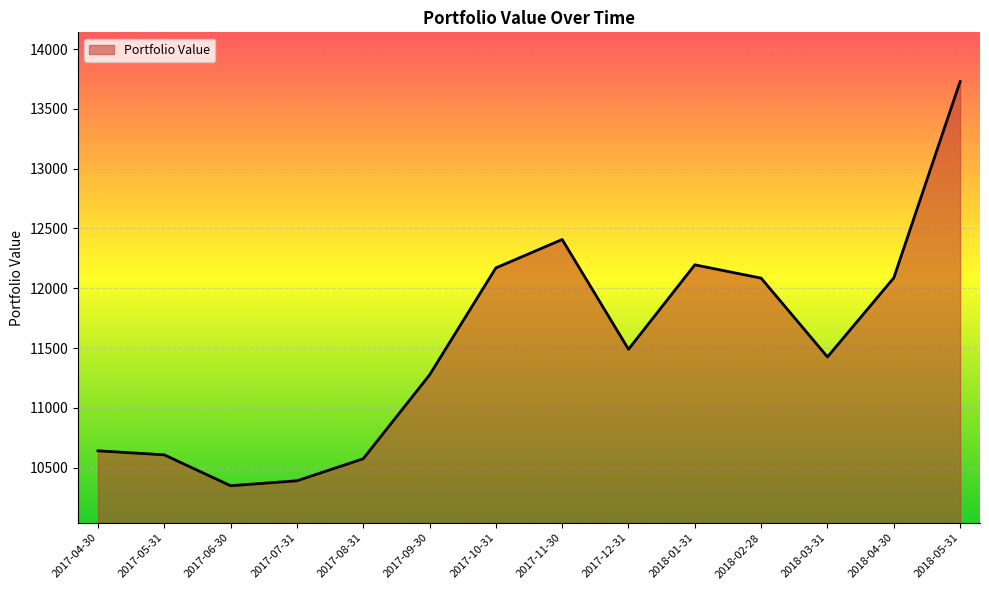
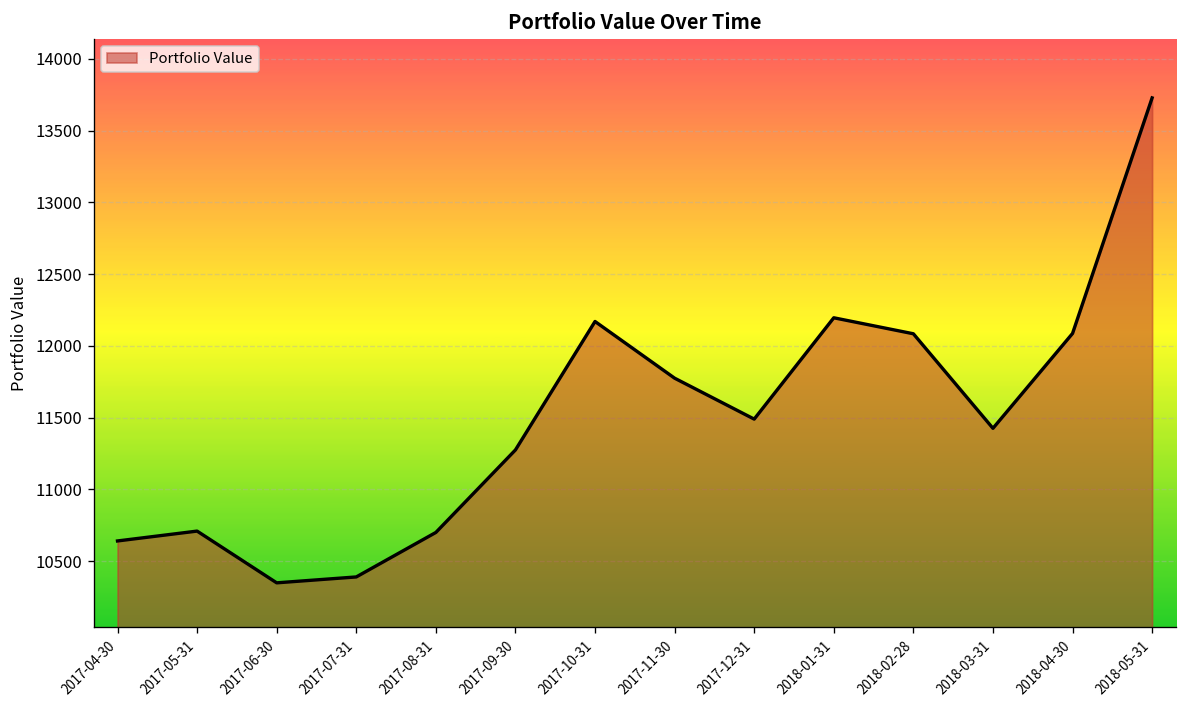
2017-05-31: 10610 -> 10710
2017-08-31: 10570 -> 10700
2017-11-30: 12410 -> 11780
